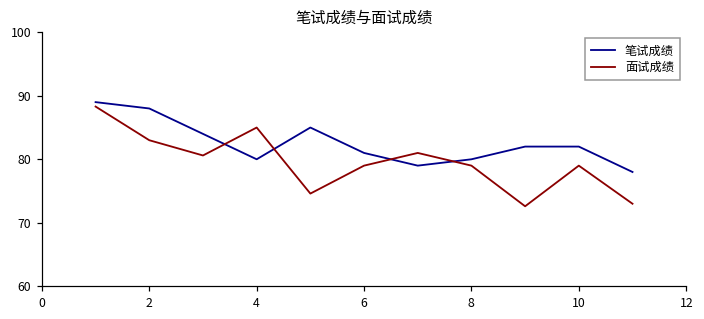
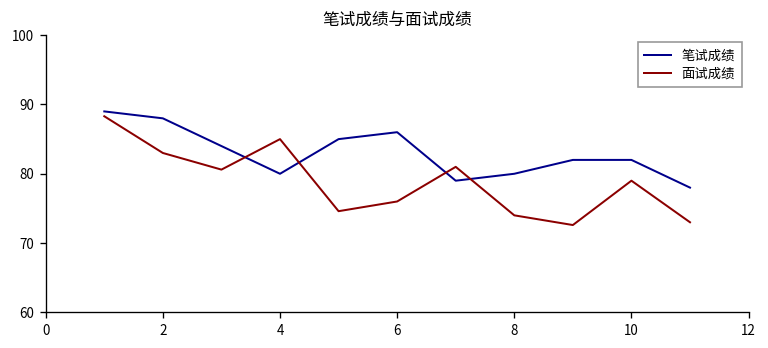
笔试成绩, 6: 81 -> 86
面试成绩, 6: 79 -> 76
面试成绩, 8: 79 -> 74
